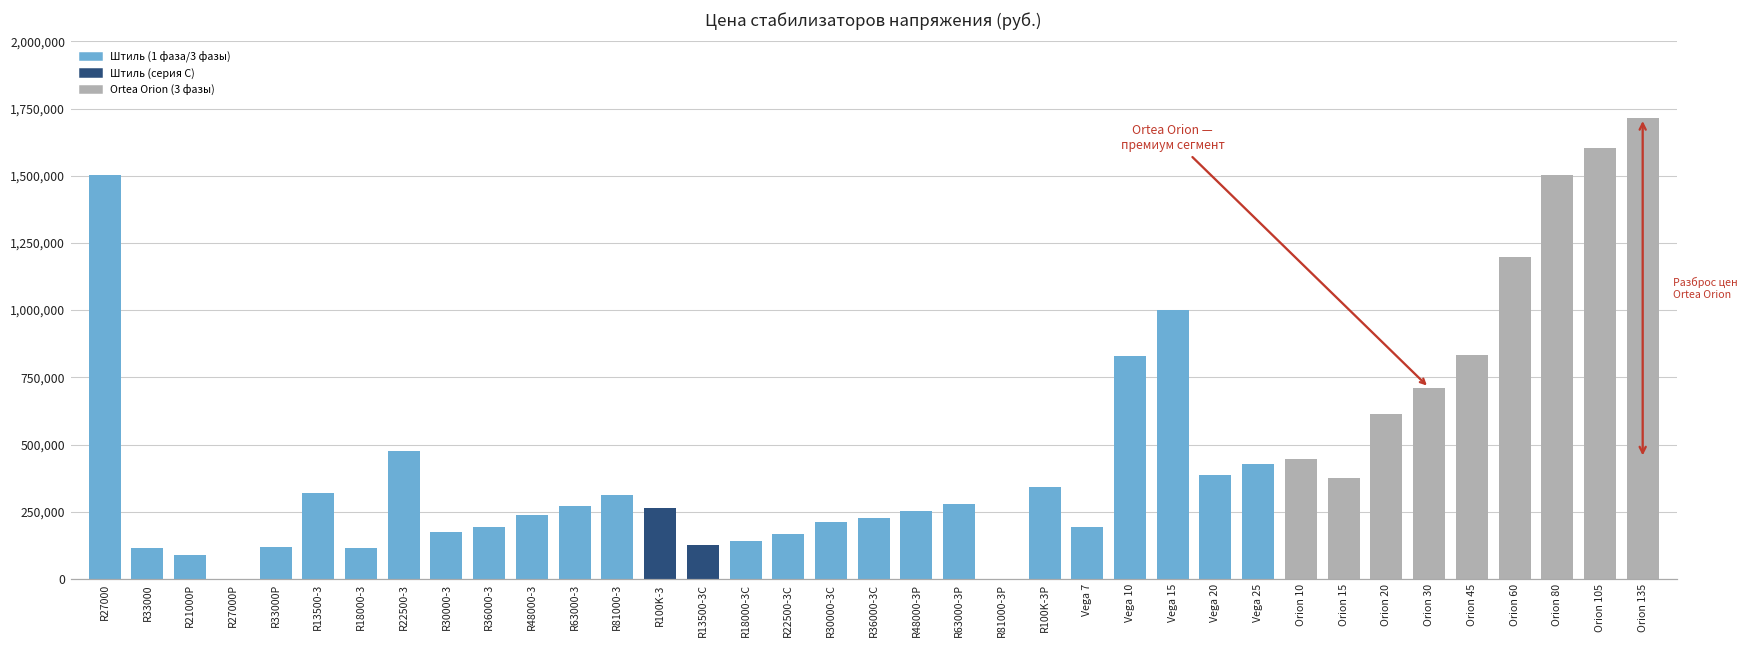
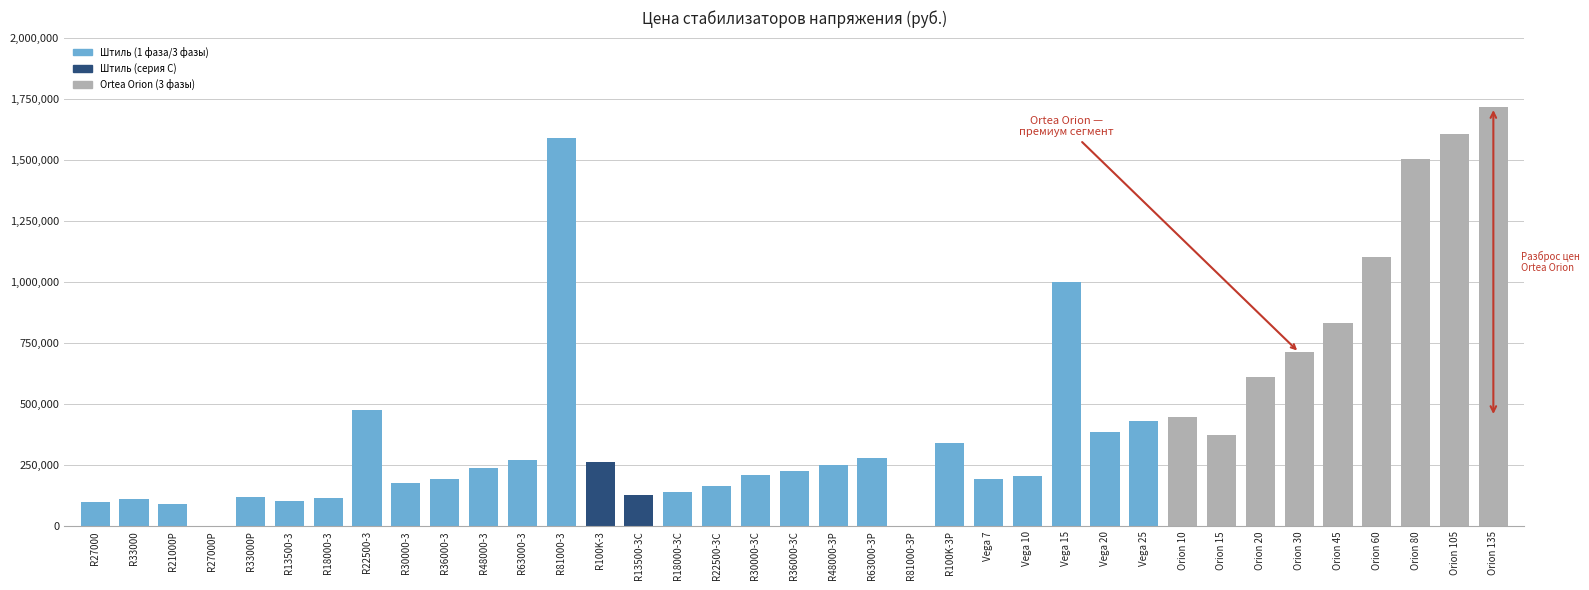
R27000: 1,500,000 -> 100,000
R13500-3: 320,000 -> 100,000
R81000-3: 310,000 -> 1,590,000
Vega 10: 830,000 -> 210,000
Orion 60: 1,200,000 -> 1,100,000
